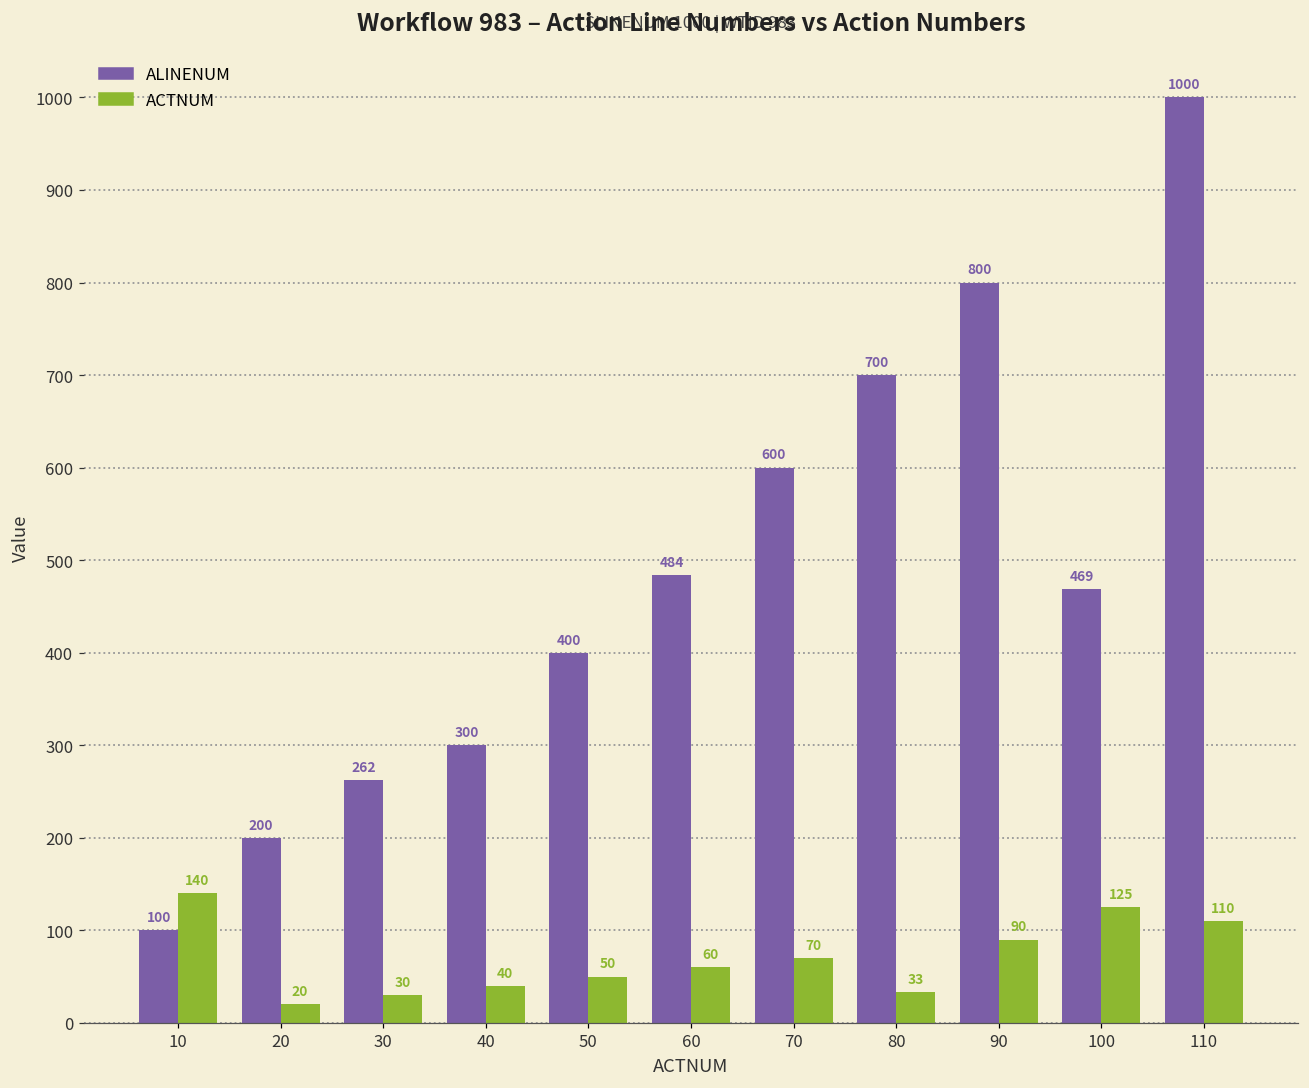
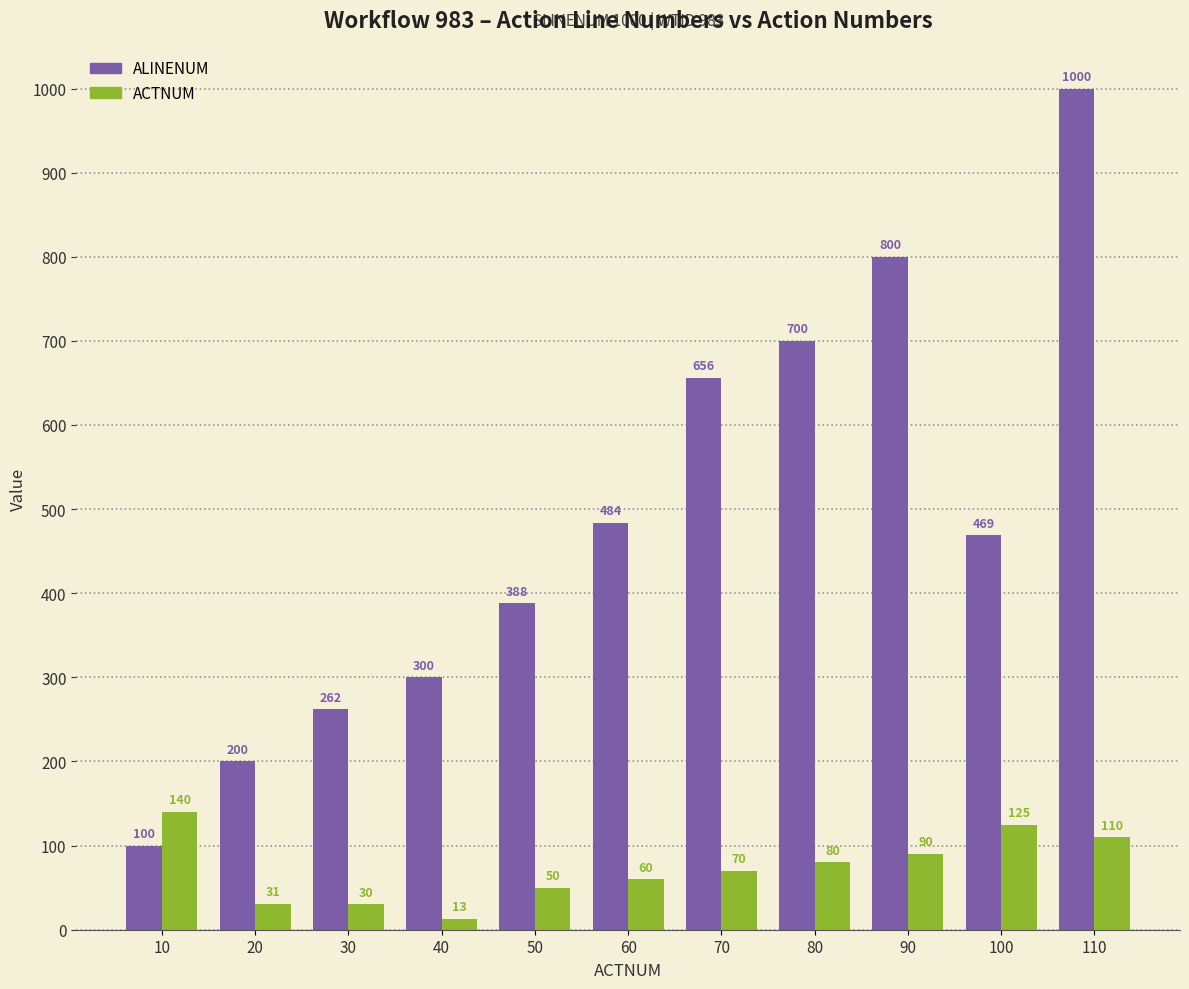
ACTNUM, 20: 20 -> 31
ACTNUM, 40: 40 -> 13
ALINENUM, 50: 400 -> 388
ALINENUM, 70: 600 -> 656
ACTNUM, 80: 33 -> 80
